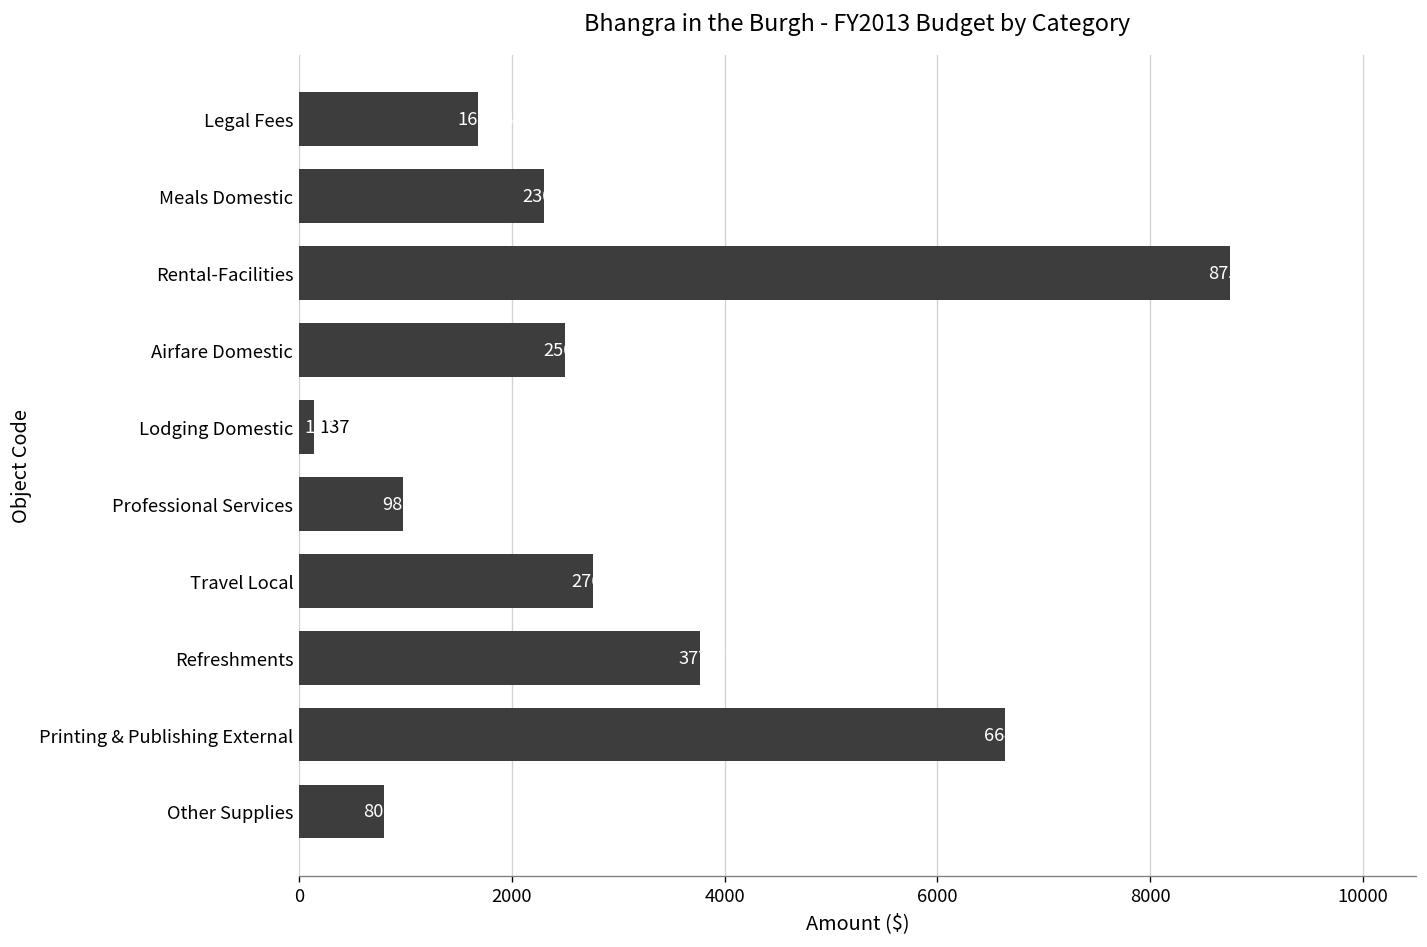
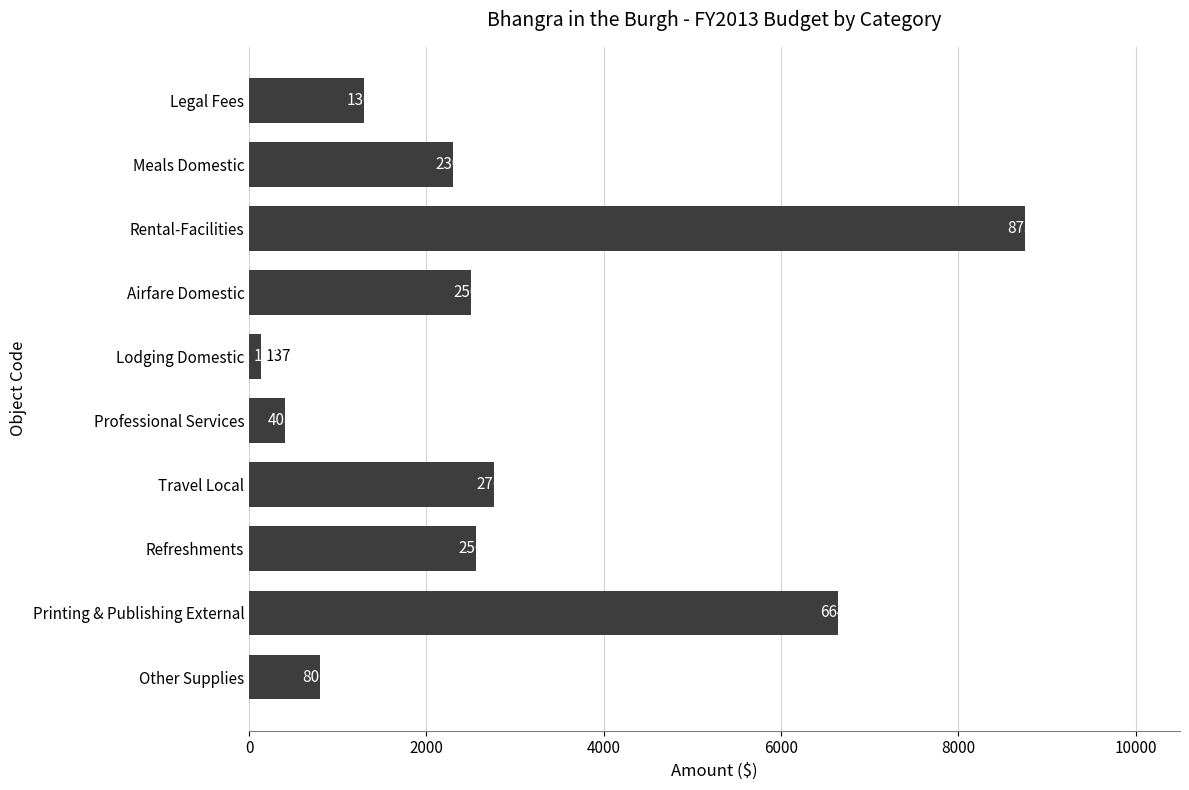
Legal Fees: 1685 -> 1300
Professional Services: 980 -> 408
Refreshments: 3800 -> 2600
